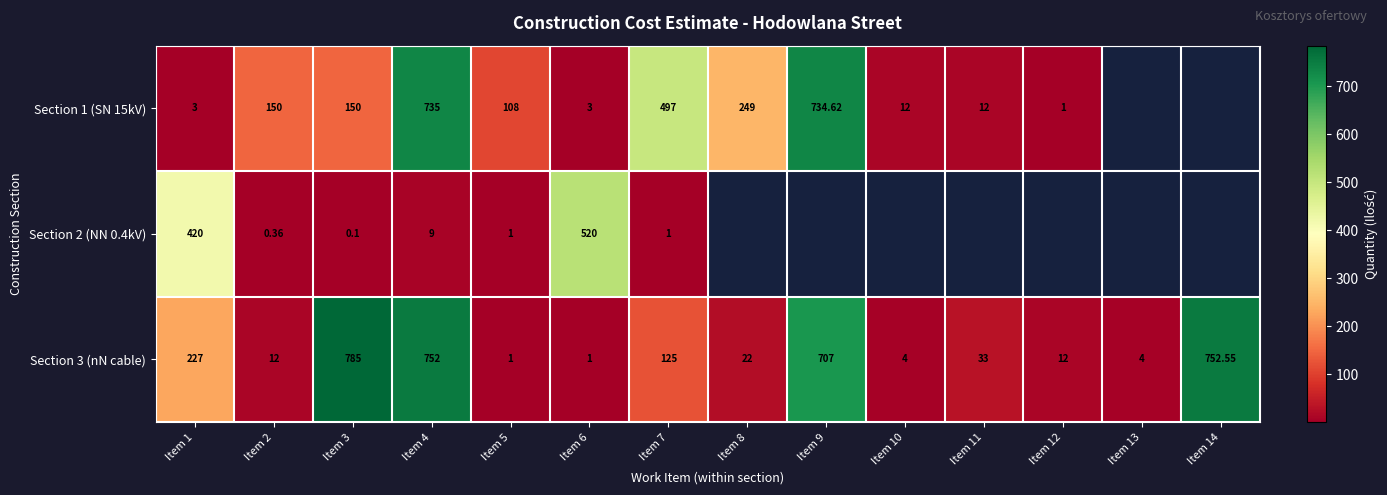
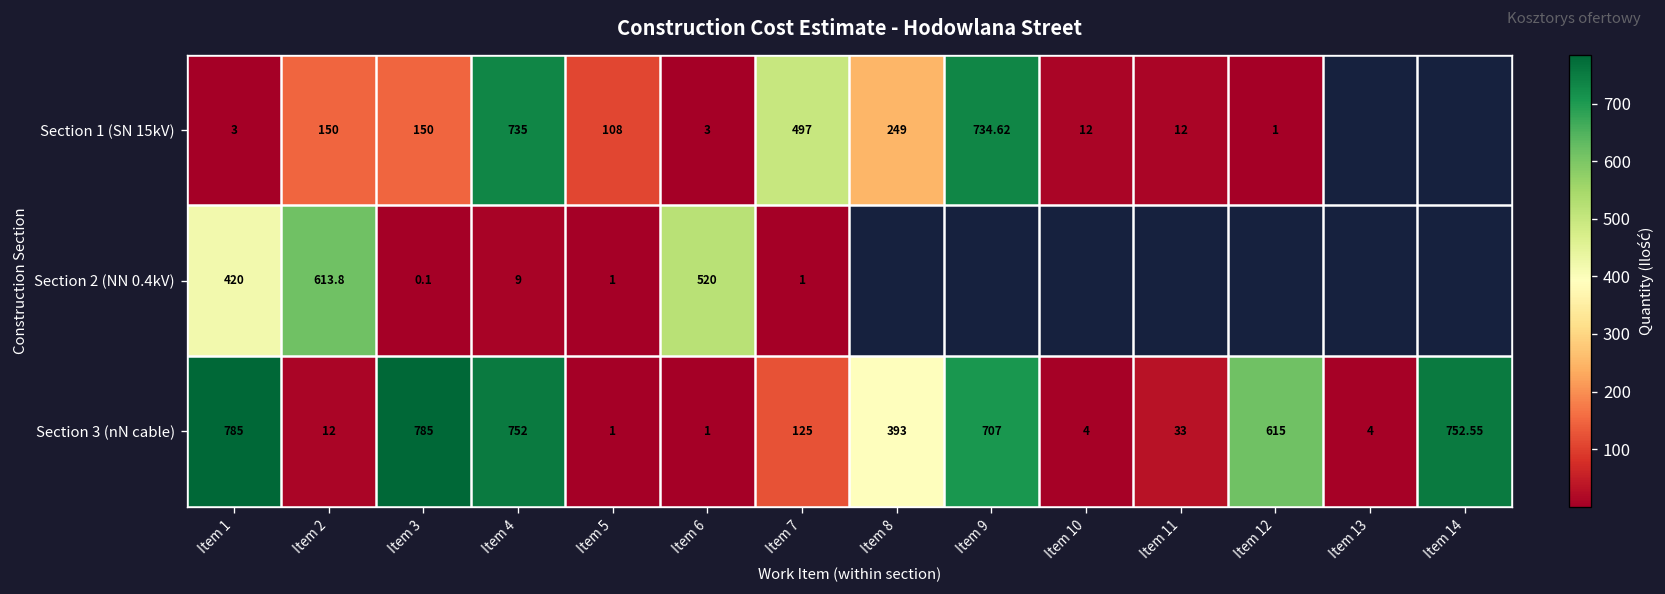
Section 2 (NN 0.4kV), Item 2: 0.36 -> 613.8
Section 3 (nN cable), Item 1: 227 -> 785
Section 3 (nN cable), Item 8: 22 -> 393
Section 3 (nN cable), Item 12: 12 -> 615
